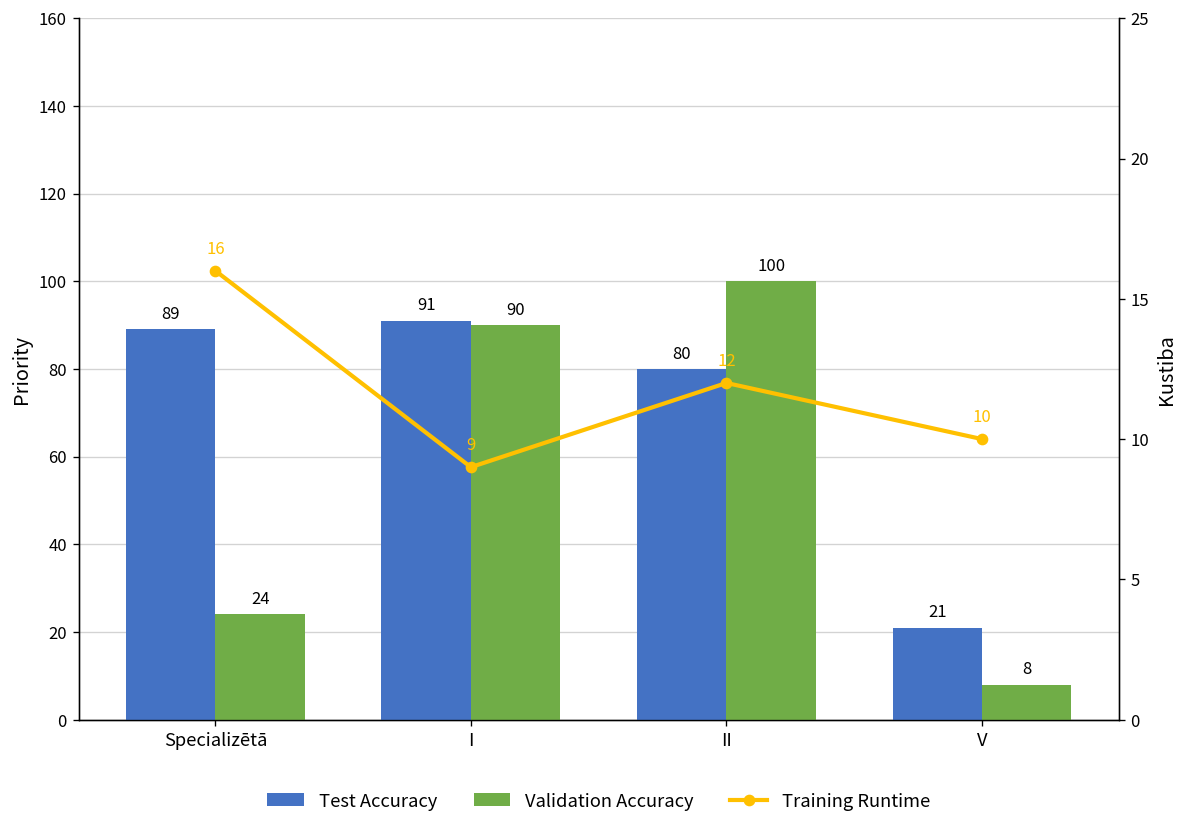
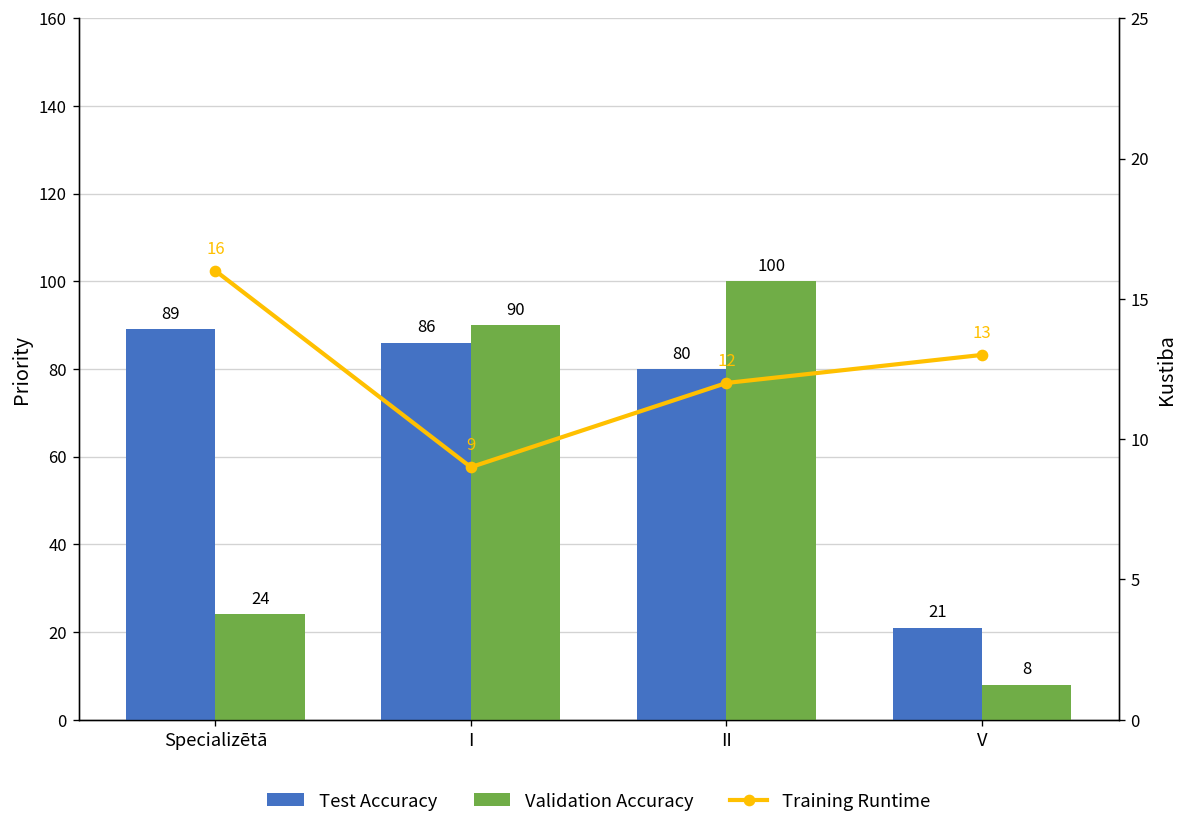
Test Accuracy, I: 91 -> 86
Training Runtime, V: 10 -> 13
